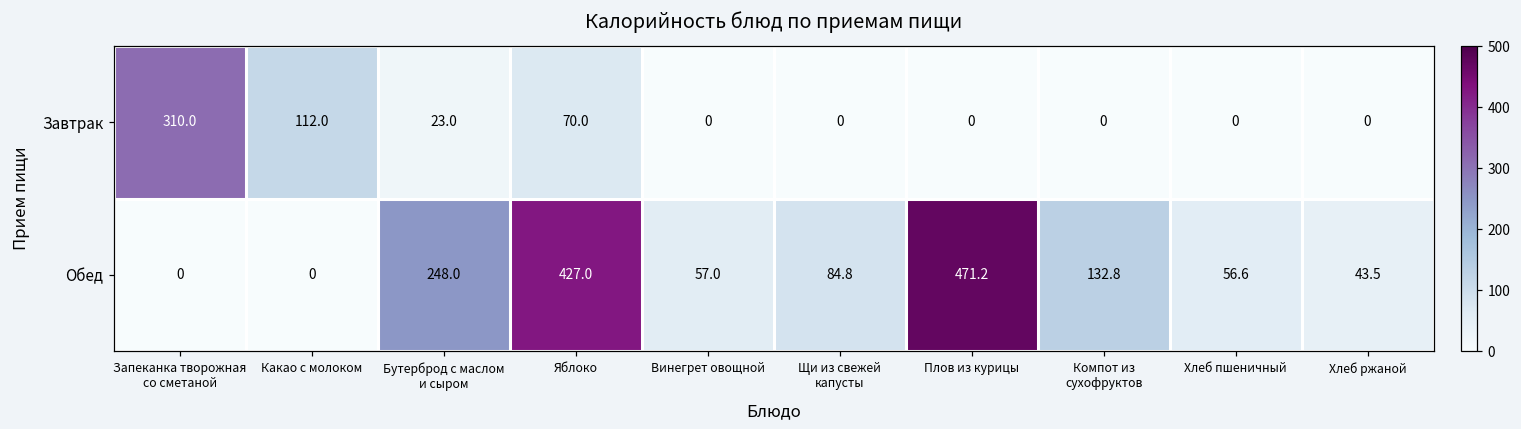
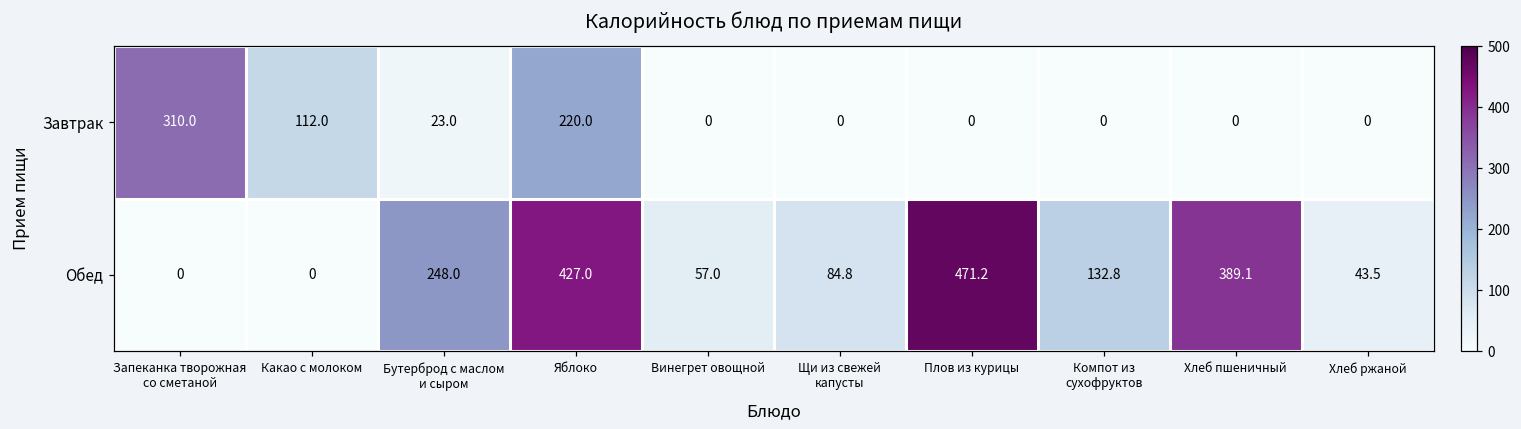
Завтрак, Яблоко: 70.0 -> 220.0
Обед, Хлеб пшеничный: 56.6 -> 389.1
